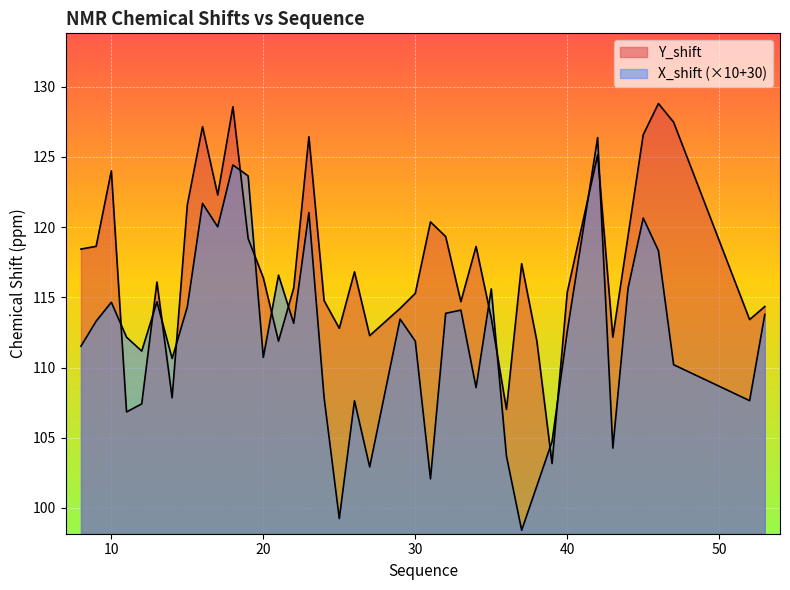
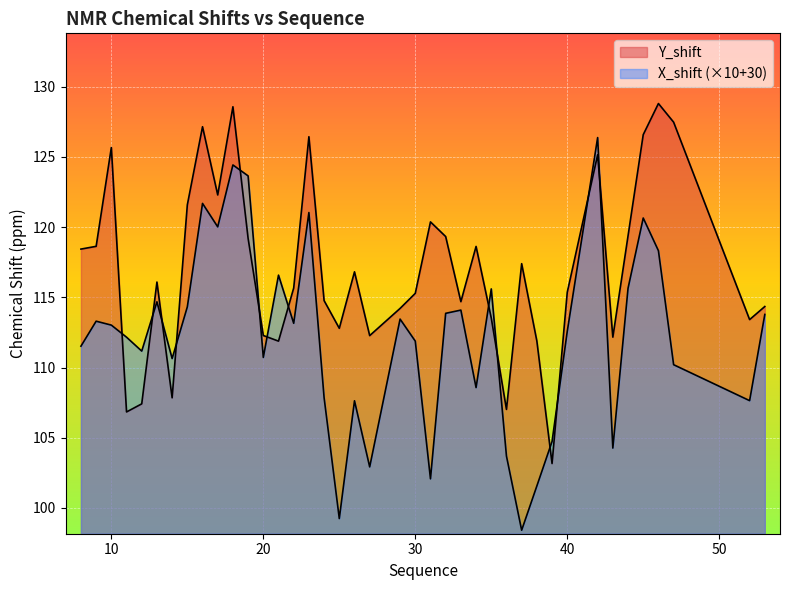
Y_shift, 10: 124.0 -> 125.7
X_shift (×10+30), 10: 114.7 -> 113.0
Y_shift, 20: 116.4 -> 112.3
